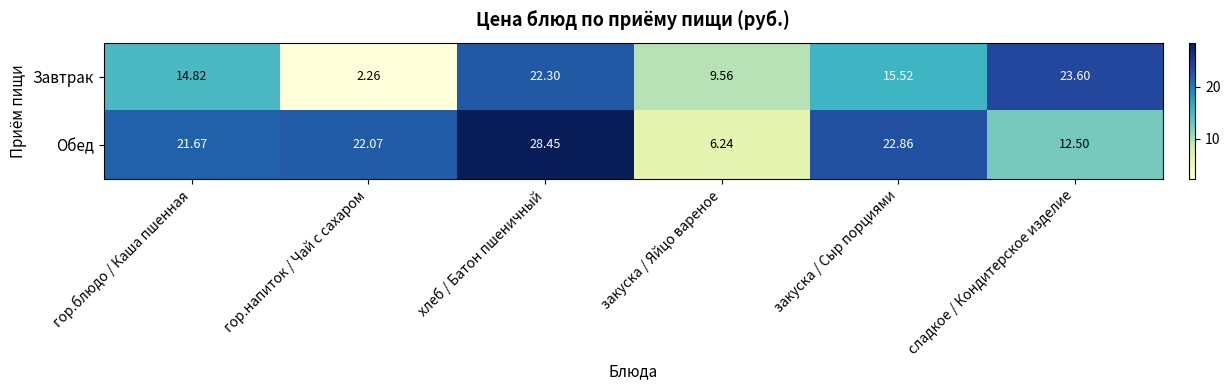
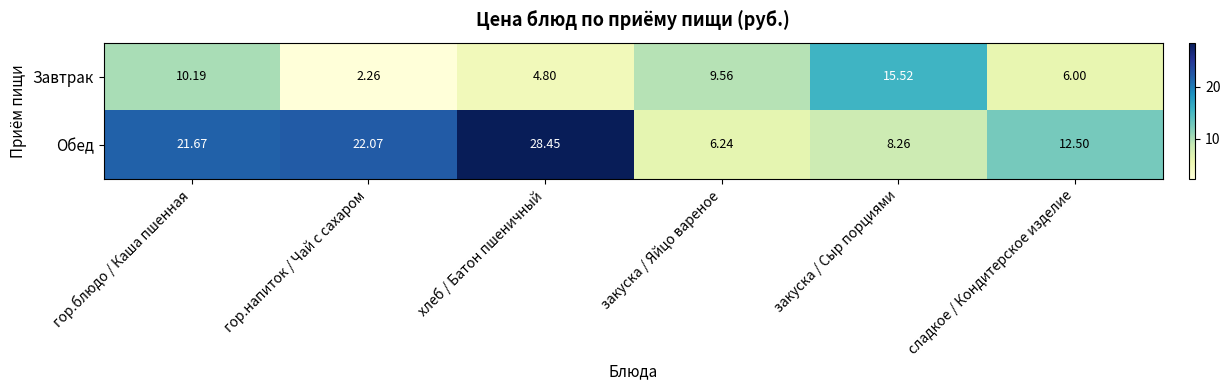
Завтрак, гор.блюдо / Каша пшенная: 14.82 -> 10.19
Завтрак, хлеб / Батон пшеничный: 22.30 -> 4.80
Завтрак, сладкое / Кондитерское изделие: 23.60 -> 6.00
Обед, закуска / Сыр порциями: 22.86 -> 8.26
